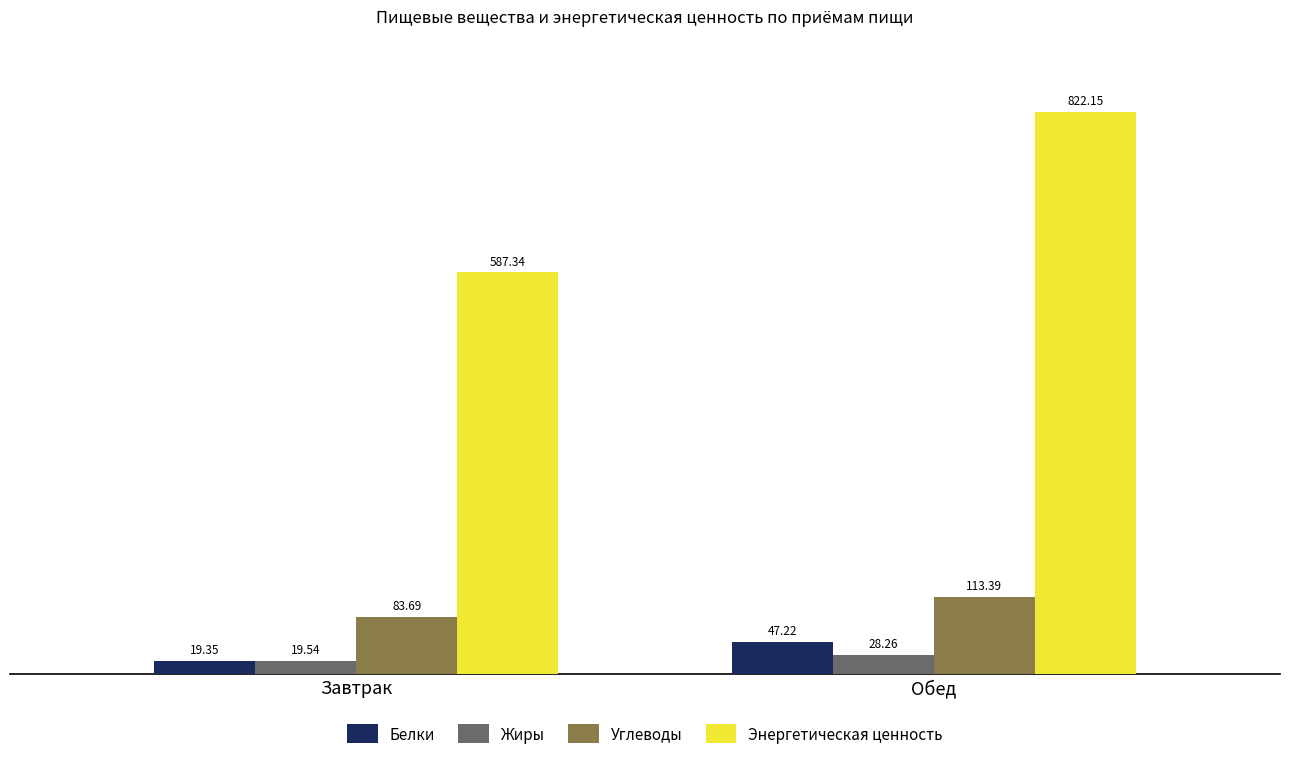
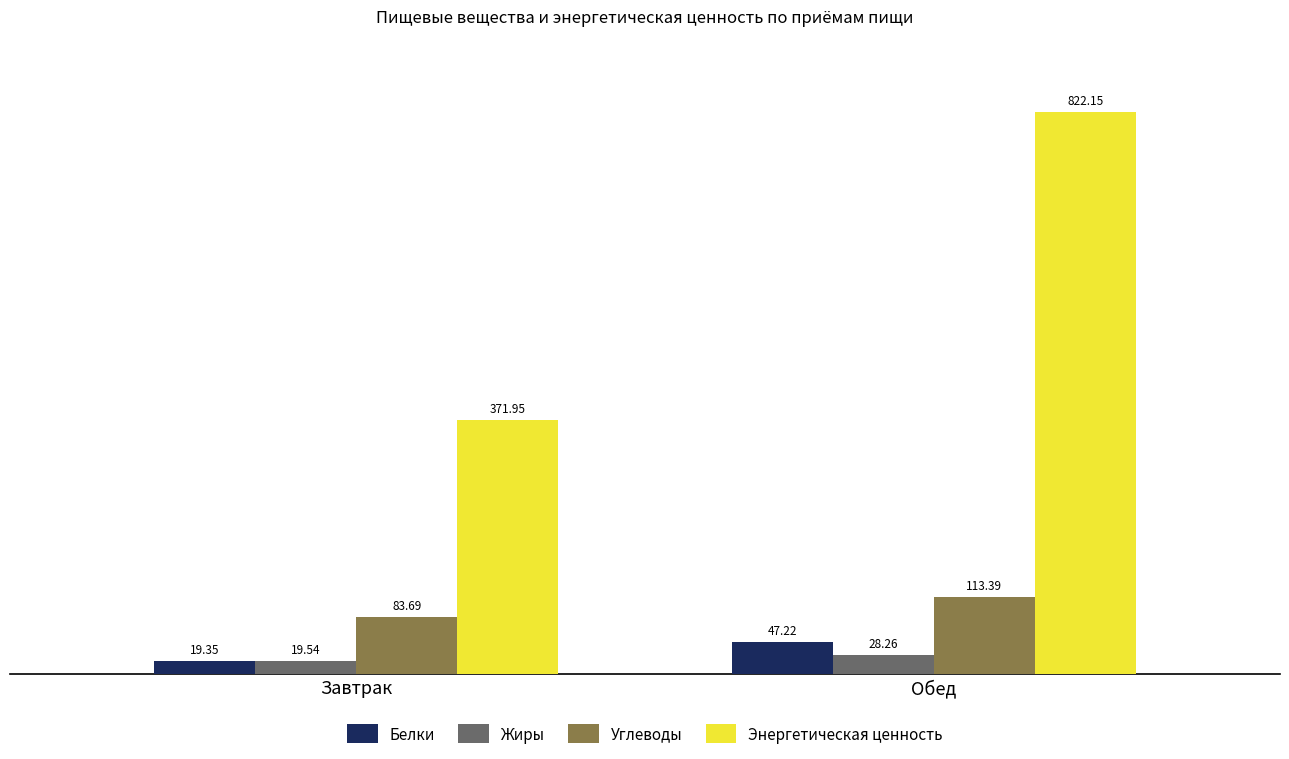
Энергетическая ценность, Завтрак: 587.34 -> 371.95
